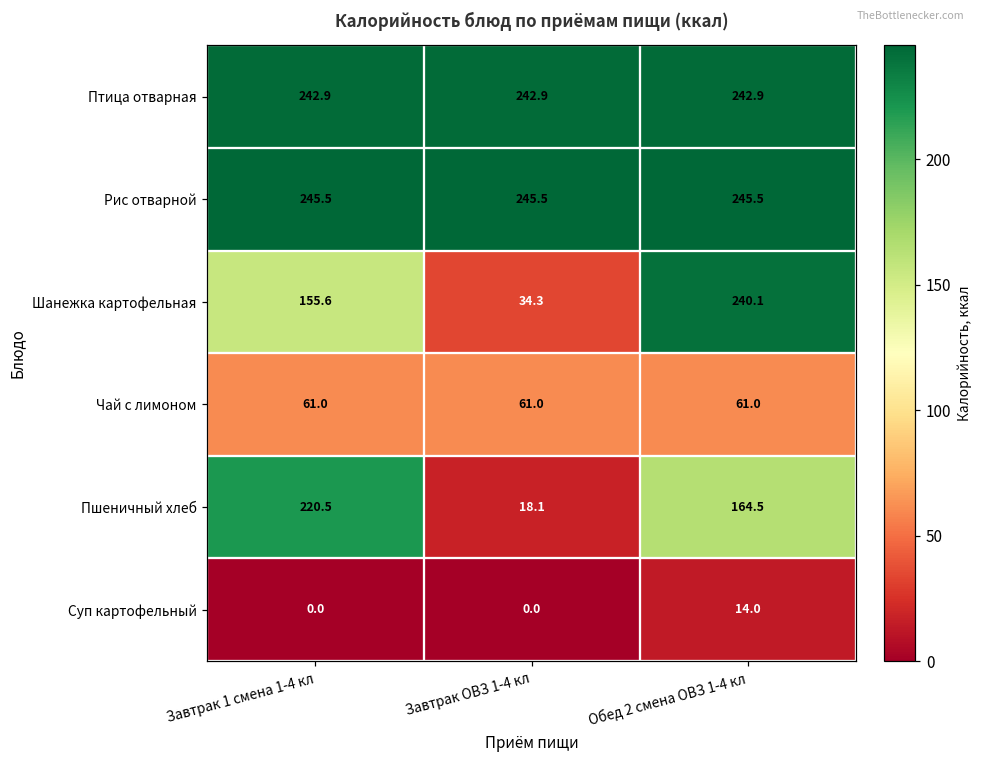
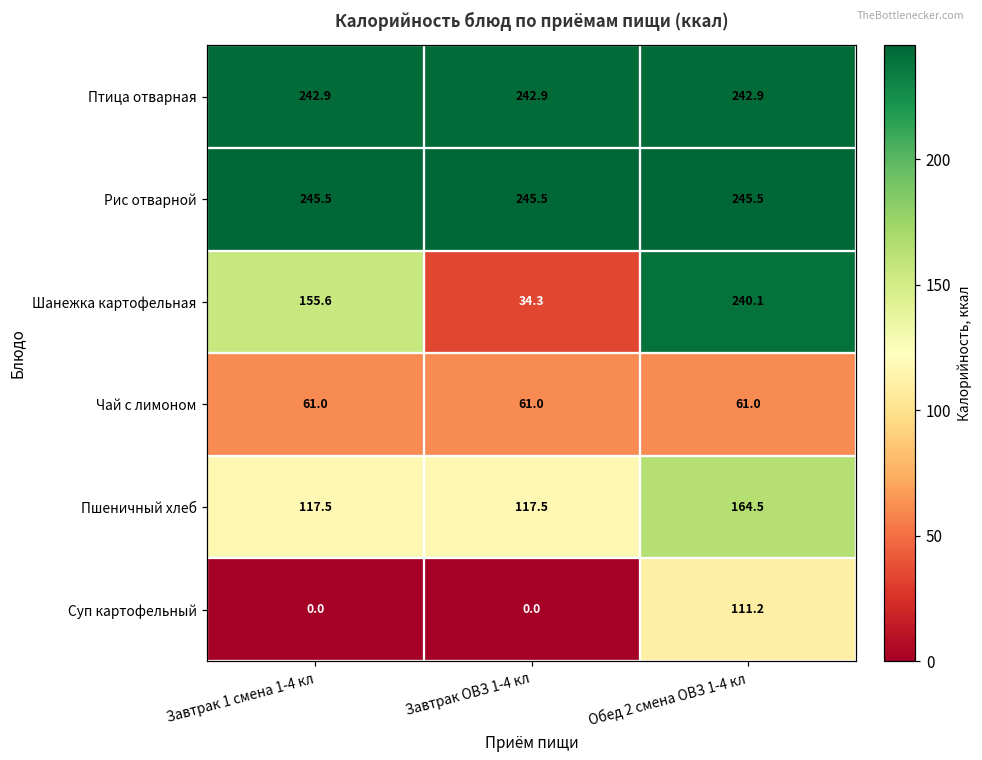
Пшеничный хлеб, Завтрак 1 смена 1-4 кл: 220.5 -> 117.5
Пшеничный хлеб, Завтрак ОВЗ 1-4 кл: 18.1 -> 117.5
Суп картофельный, Обед 2 смена ОВЗ 1-4 кл: 14.0 -> 111.2
